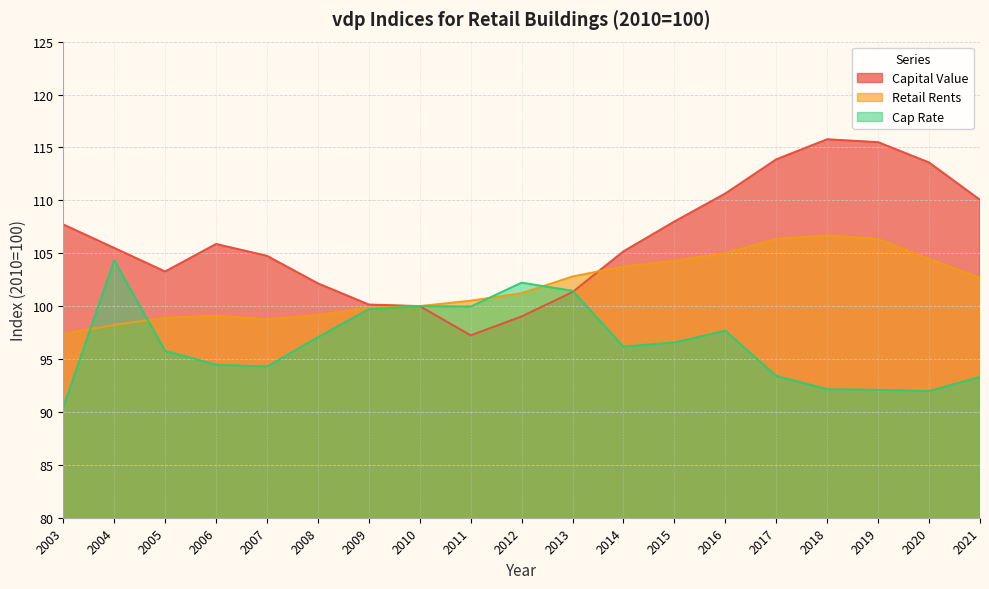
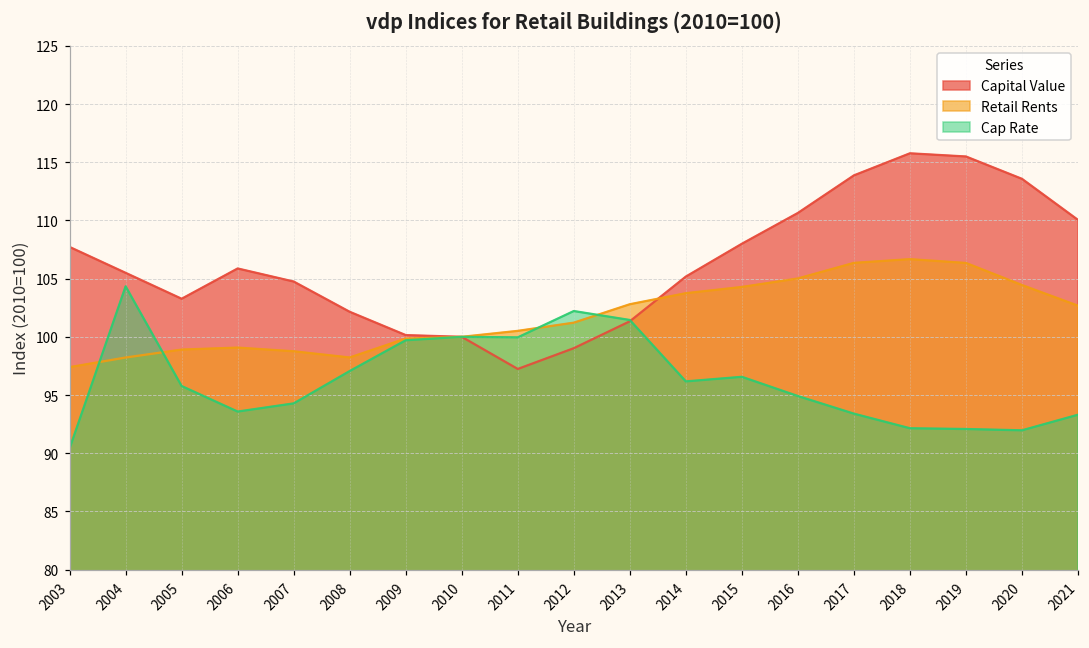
Cap Rate, 2006: 94.5 -> 93.6
Retail Rents, 2008: 99.1 -> 98.2
Cap Rate, 2016: 97.7 -> 94.9
